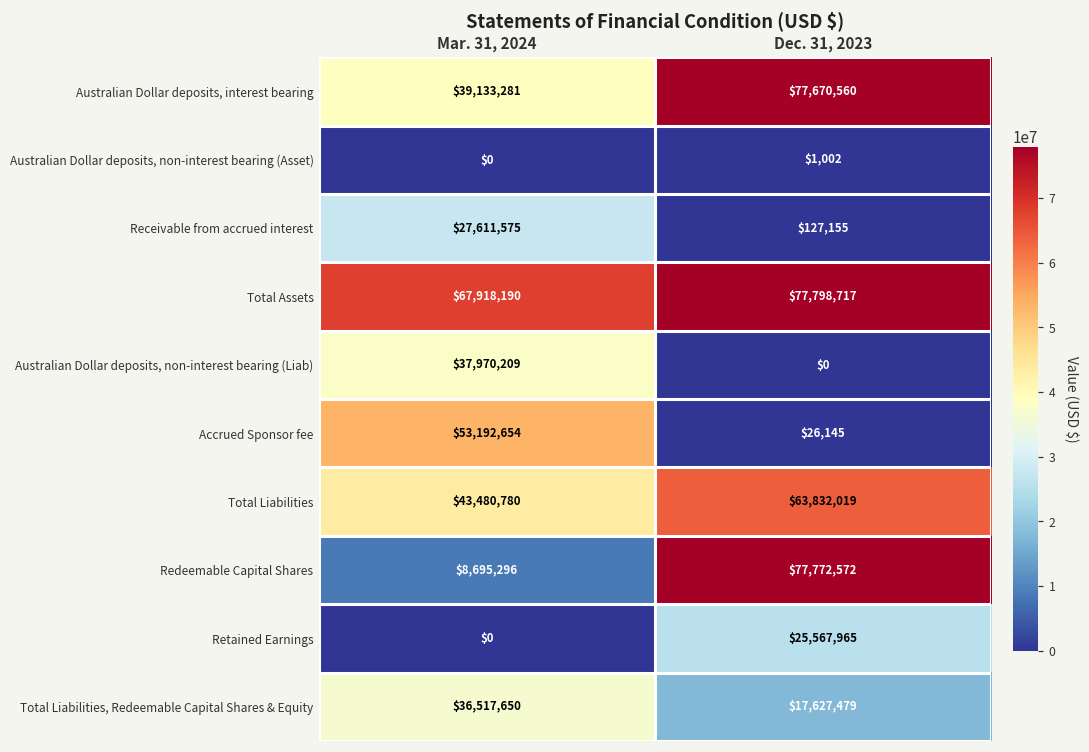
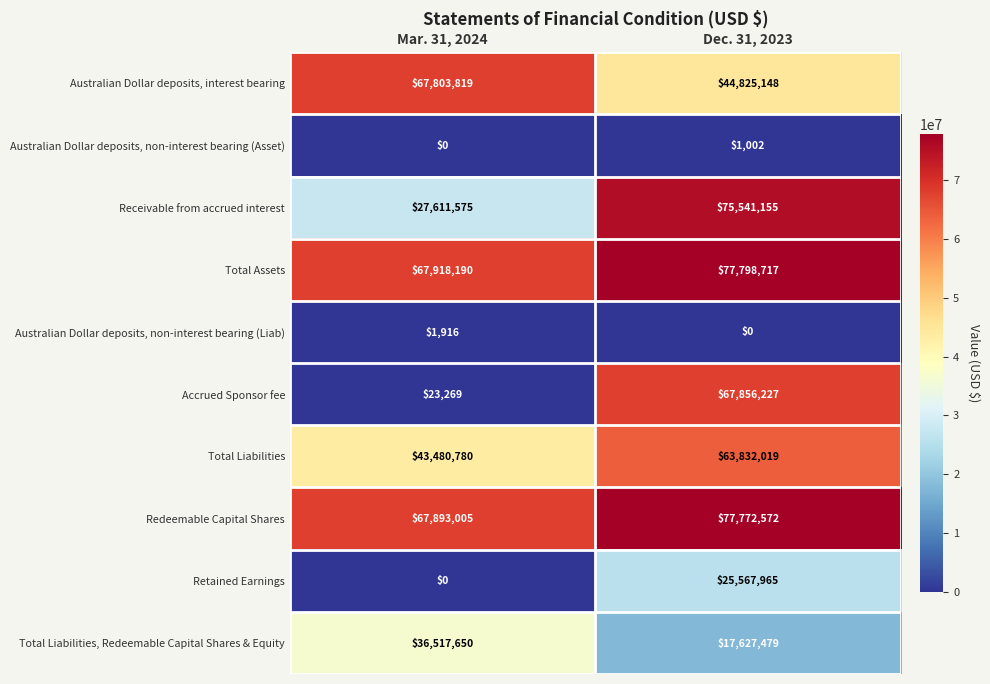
Australian Dollar deposits, interest bearing, Mar. 31, 2024: $39,133,281 -> $67,803,819
Australian Dollar deposits, interest bearing, Dec. 31, 2023: $77,670,560 -> $44,825,148
Receivable from accrued interest, Dec. 31, 2023: $127,155 -> $75,541,155
Australian Dollar deposits, non-interest bearing (Liab), Mar. 31, 2024: $37,970,209 -> $1,916
Accrued Sponsor fee, Mar. 31, 2024: $53,192,654 -> $23,269
Accrued Sponsor fee, Dec. 31, 2023: $26,145 -> $67,856,227
Redeemable Capital Shares, Mar. 31, 2024: $8,695,296 -> $67,893,005
